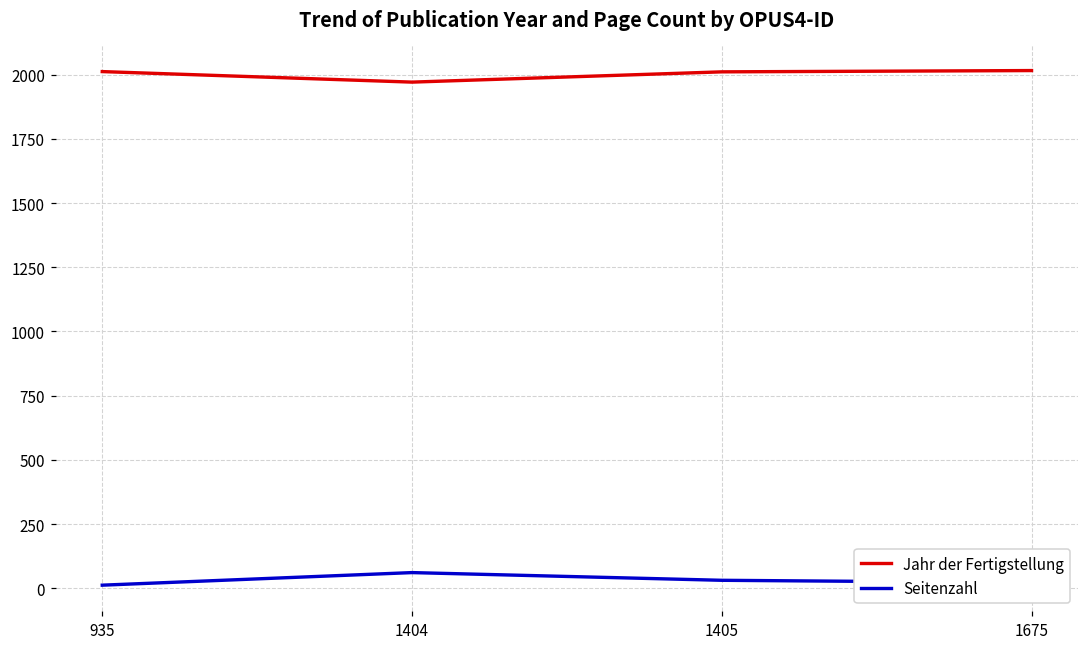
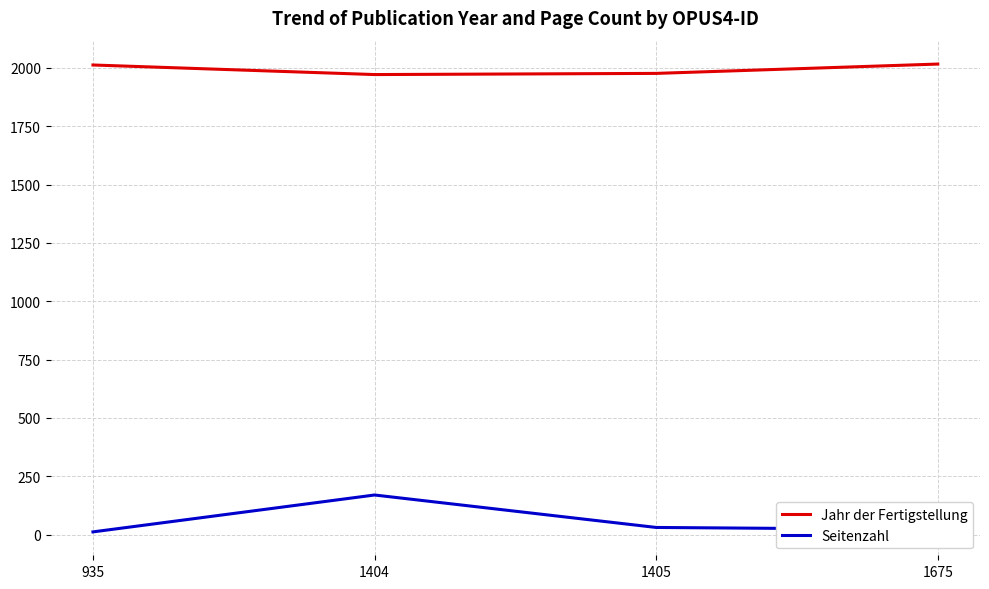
Seitenzahl, 1404: 60 -> 170
Jahr der Fertigstellung, 1405: 2010 -> 1980
